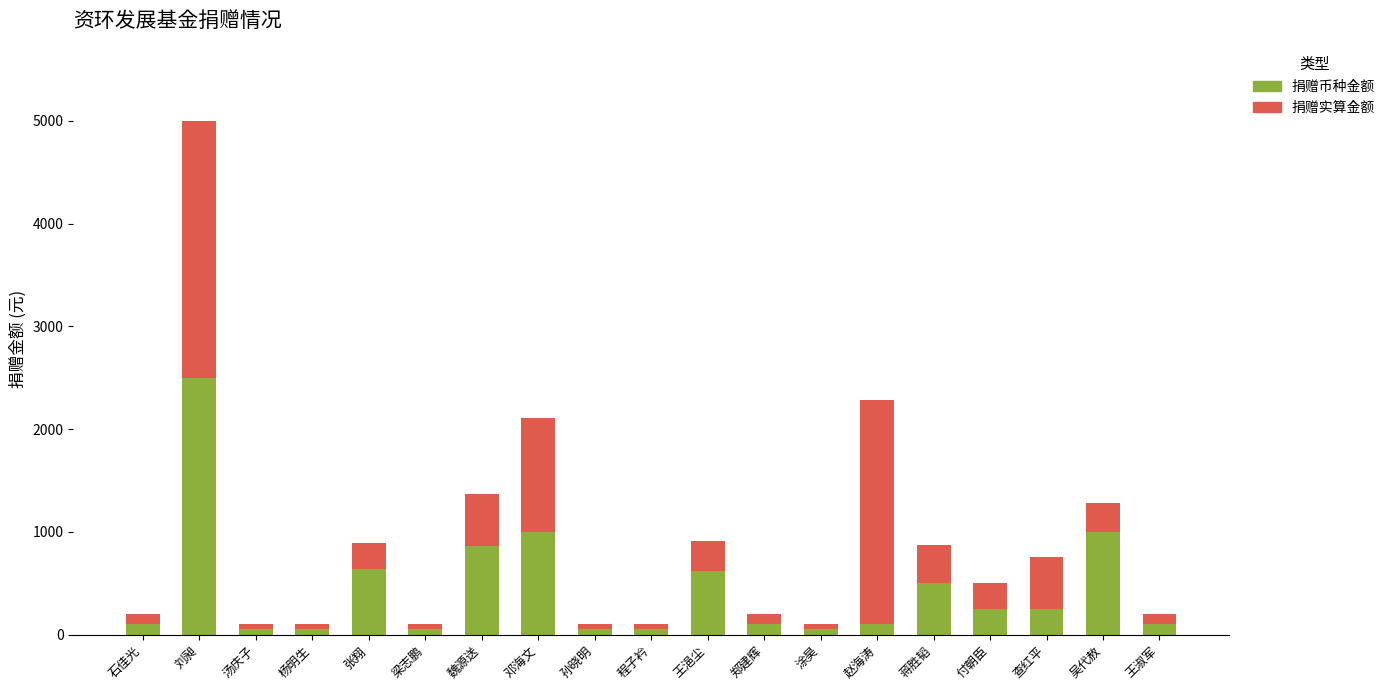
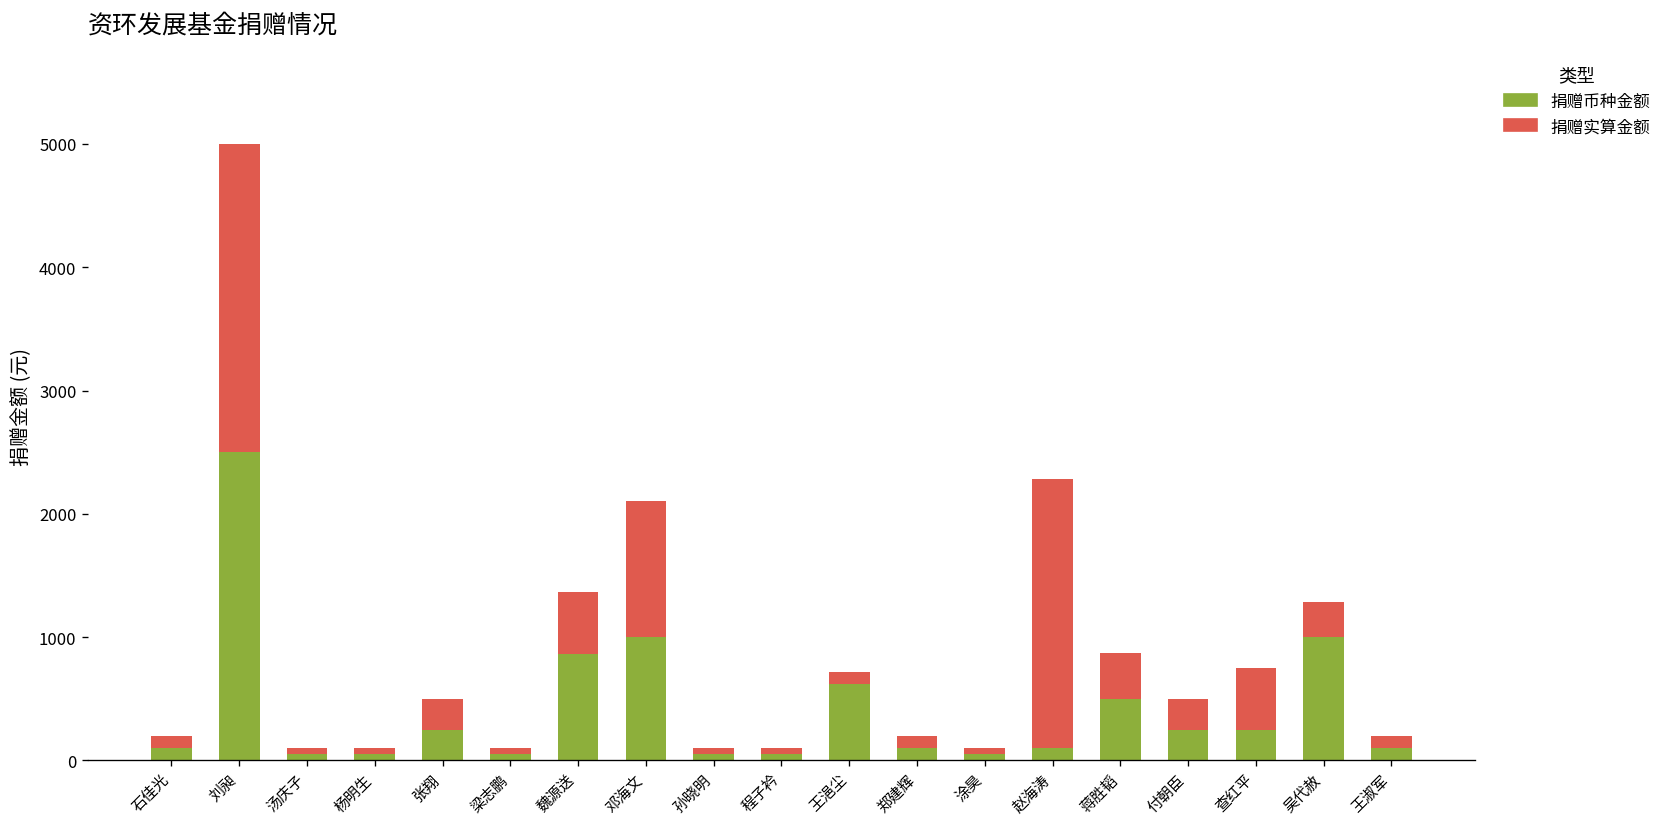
捐赠币种金额, 张翔: 640 -> 250
捐赠实算金额, 王浥尘: 290 -> 100
